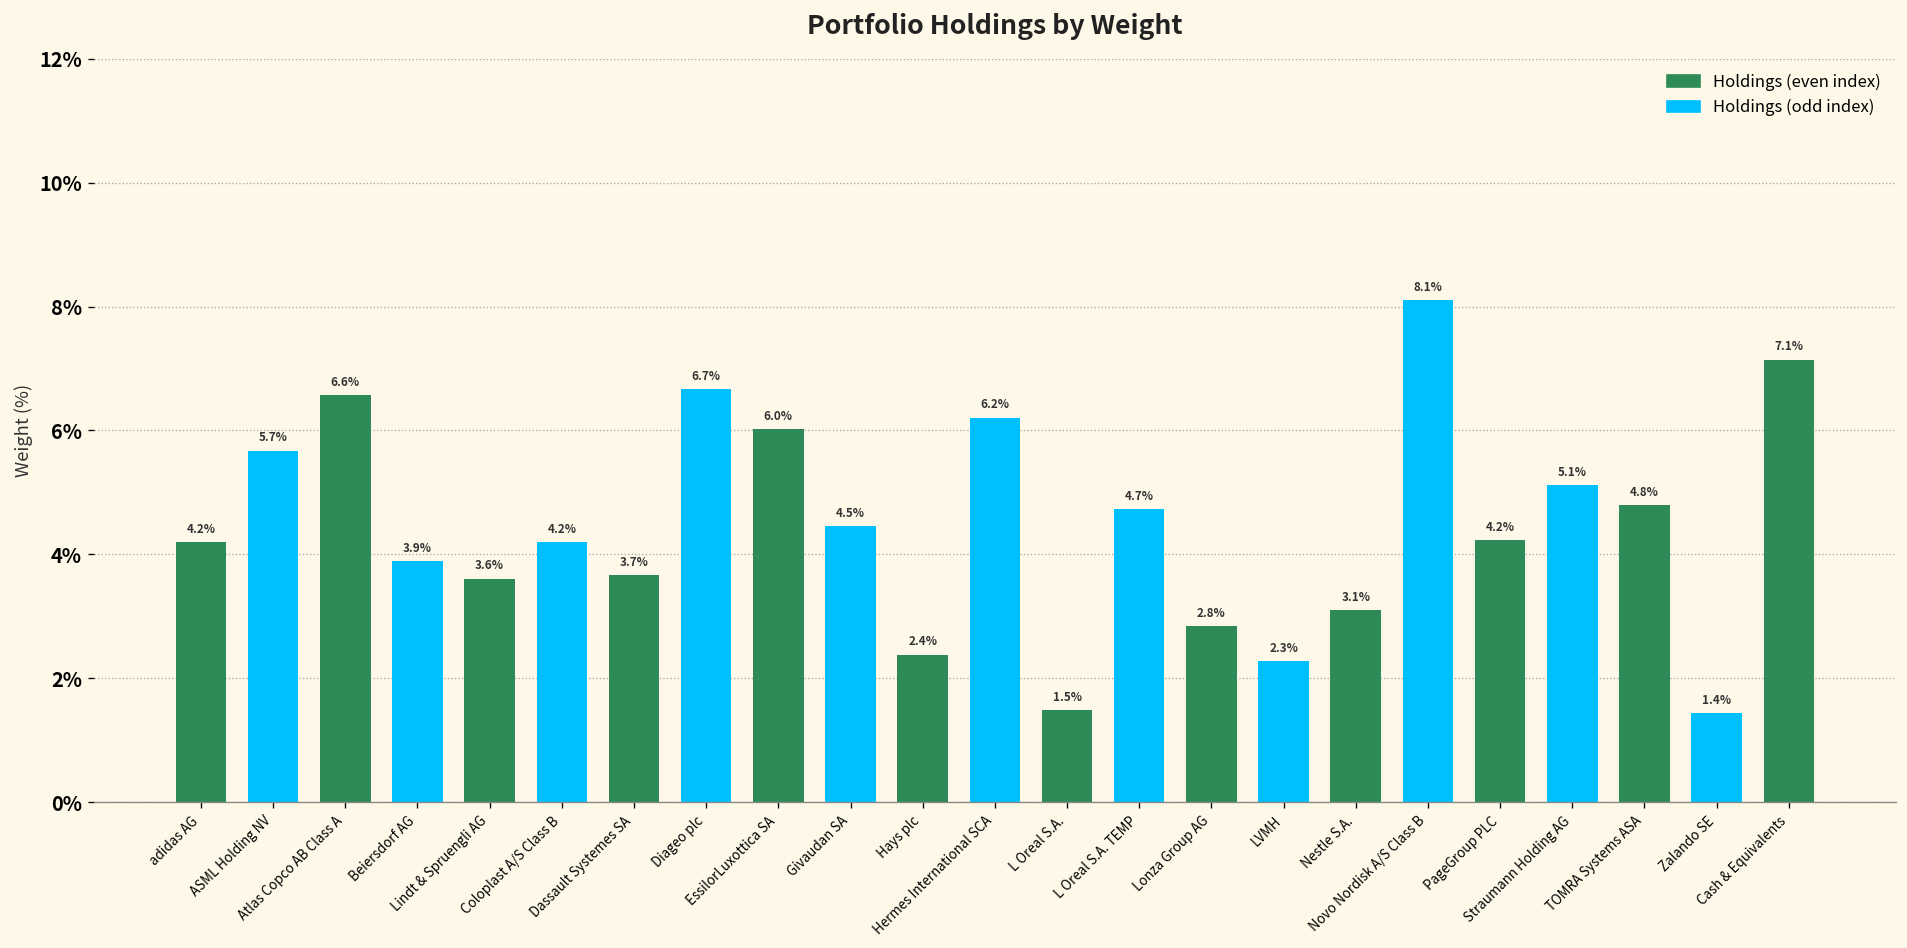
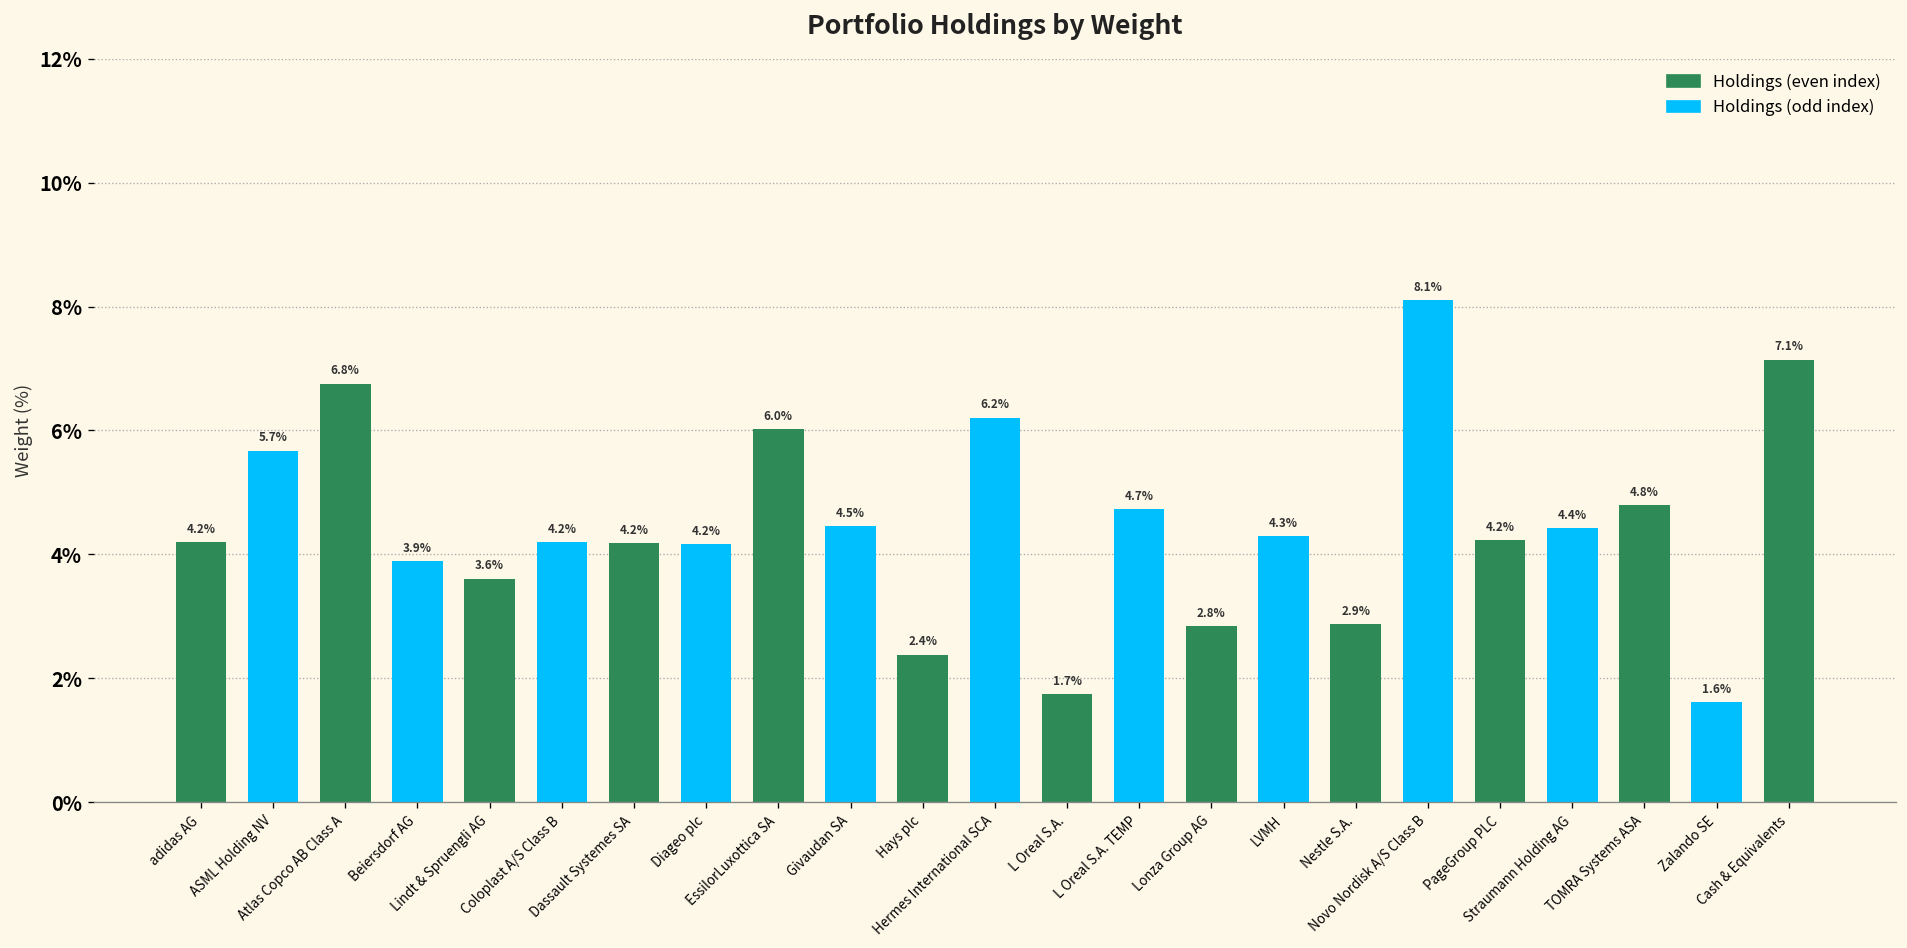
Atlas Copco AB Class A: 6.6% -> 6.8%
Dassault Systemes SA: 3.7% -> 4.2%
Diageo plc: 6.7% -> 4.2%
L Oreal S.A.: 1.5% -> 1.7%
LVMH: 2.3% -> 4.3%
Nestle S.A.: 3.1% -> 2.9%
Straumann Holding AG: 5.1% -> 4.4%
Zalando SE: 1.4% -> 1.6%
